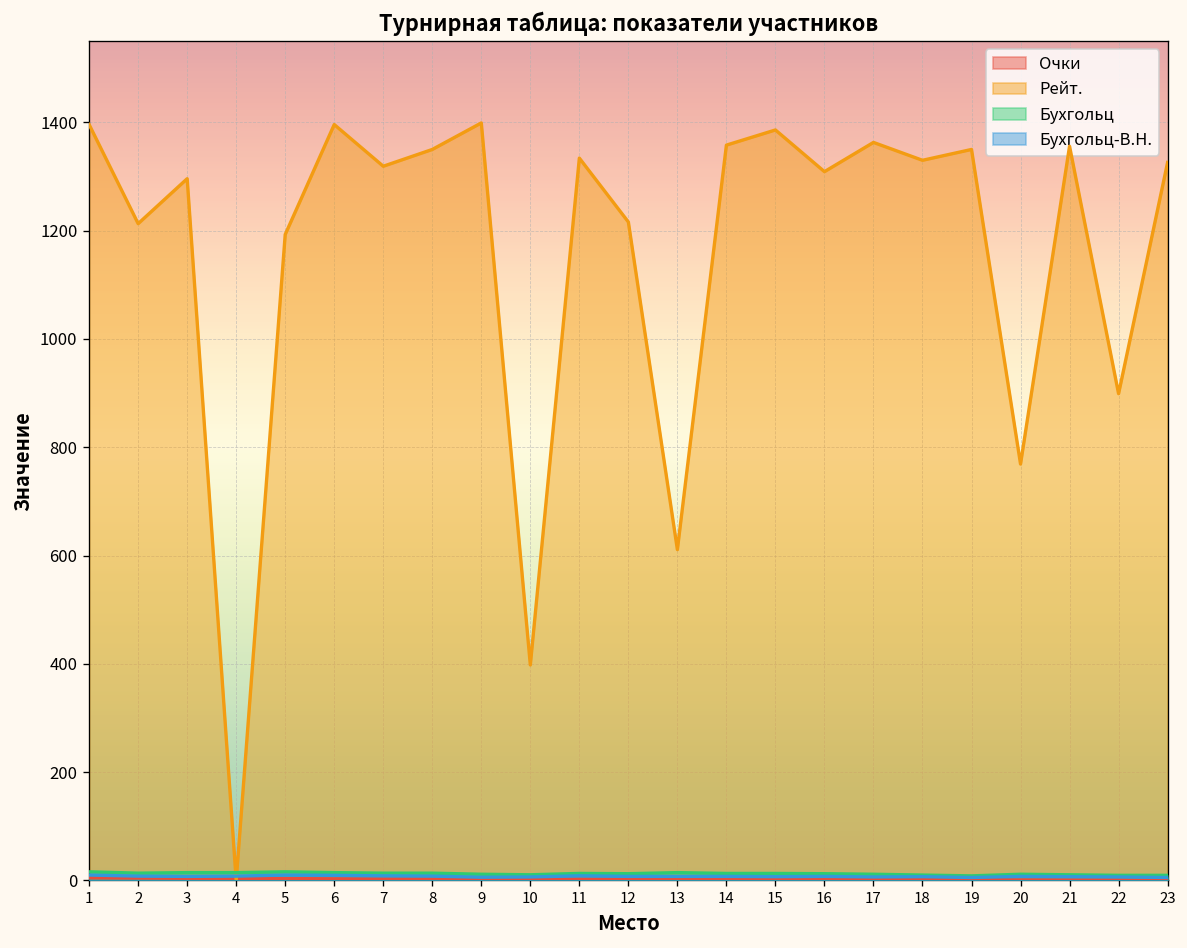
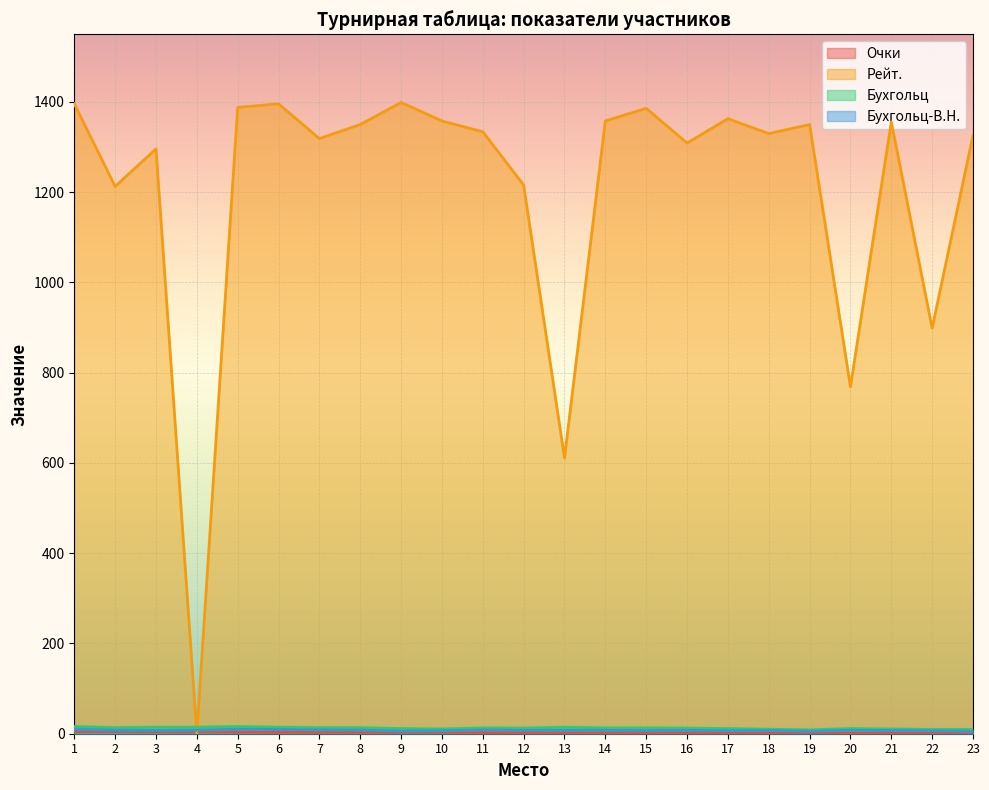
Рейт., 5: 1190 -> 1390
Рейт., 10: 400 -> 1360
